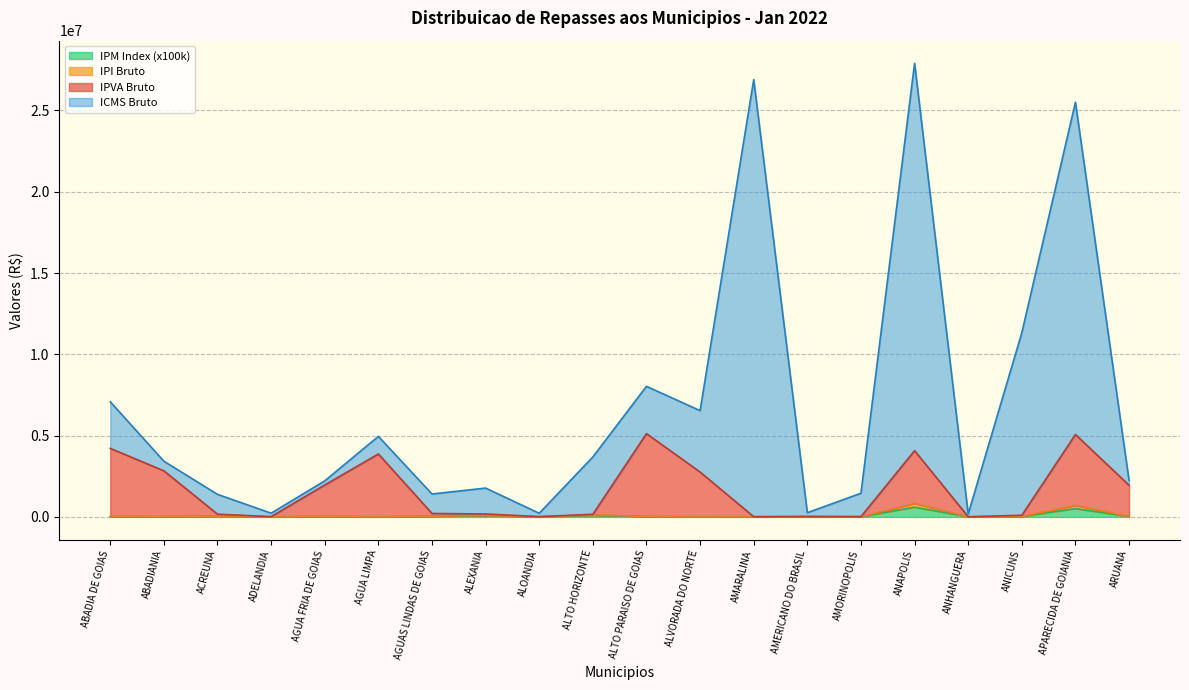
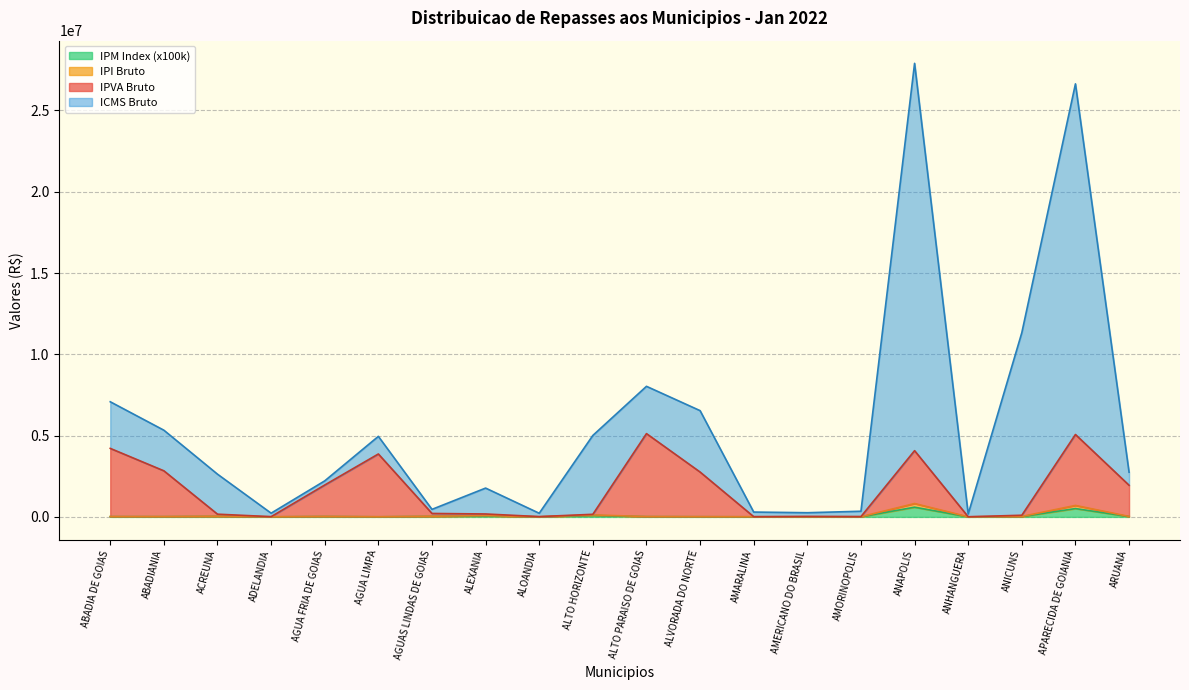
ICMS Bruto, ABADIANIA: 600000 -> 2500000
ICMS Bruto, ACREUNA: 1200000 -> 2500000
ICMS Bruto, AGUAS LINDAS DE GOIAS: 1200000 -> 300000
ICMS Bruto, ALTO HORIZONTE: 3500000 -> 4900000
ICMS Bruto, AMARALINA: 26900000 -> 300000
ICMS Bruto, AMORINOPOLIS: 1400000 -> 300000
ICMS Bruto, APARECIDA DE GOIANIA: 20400000 -> 21600000
ICMS Bruto, ARUANA: 300000 -> 800000
